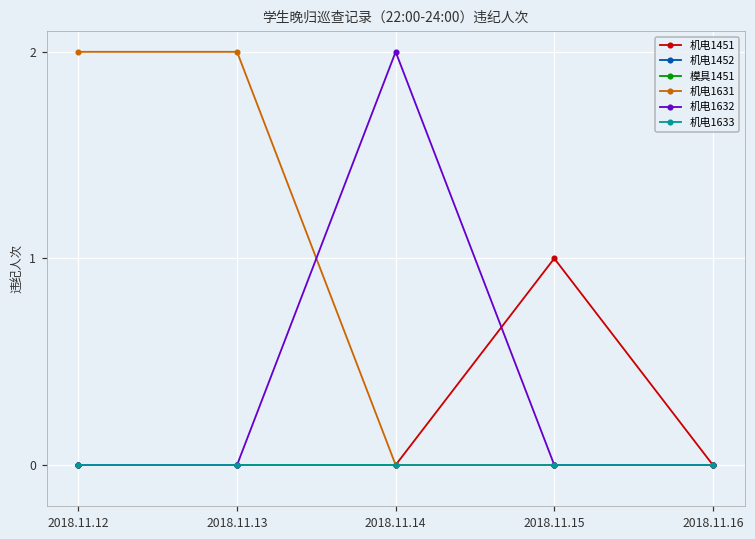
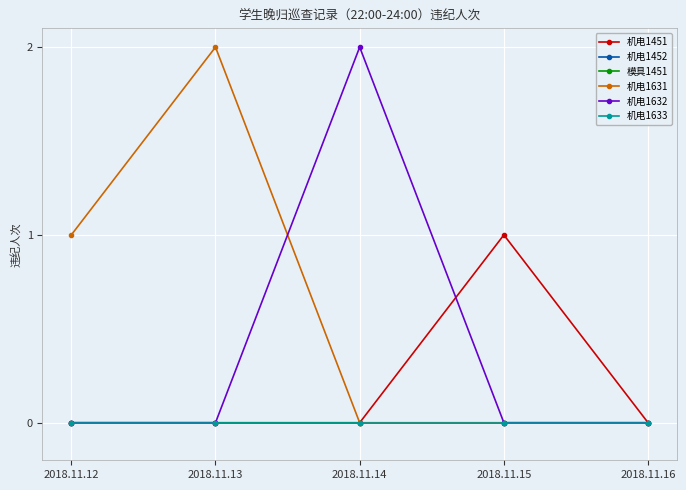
机电1631, 2018.11.12: 2 -> 1
